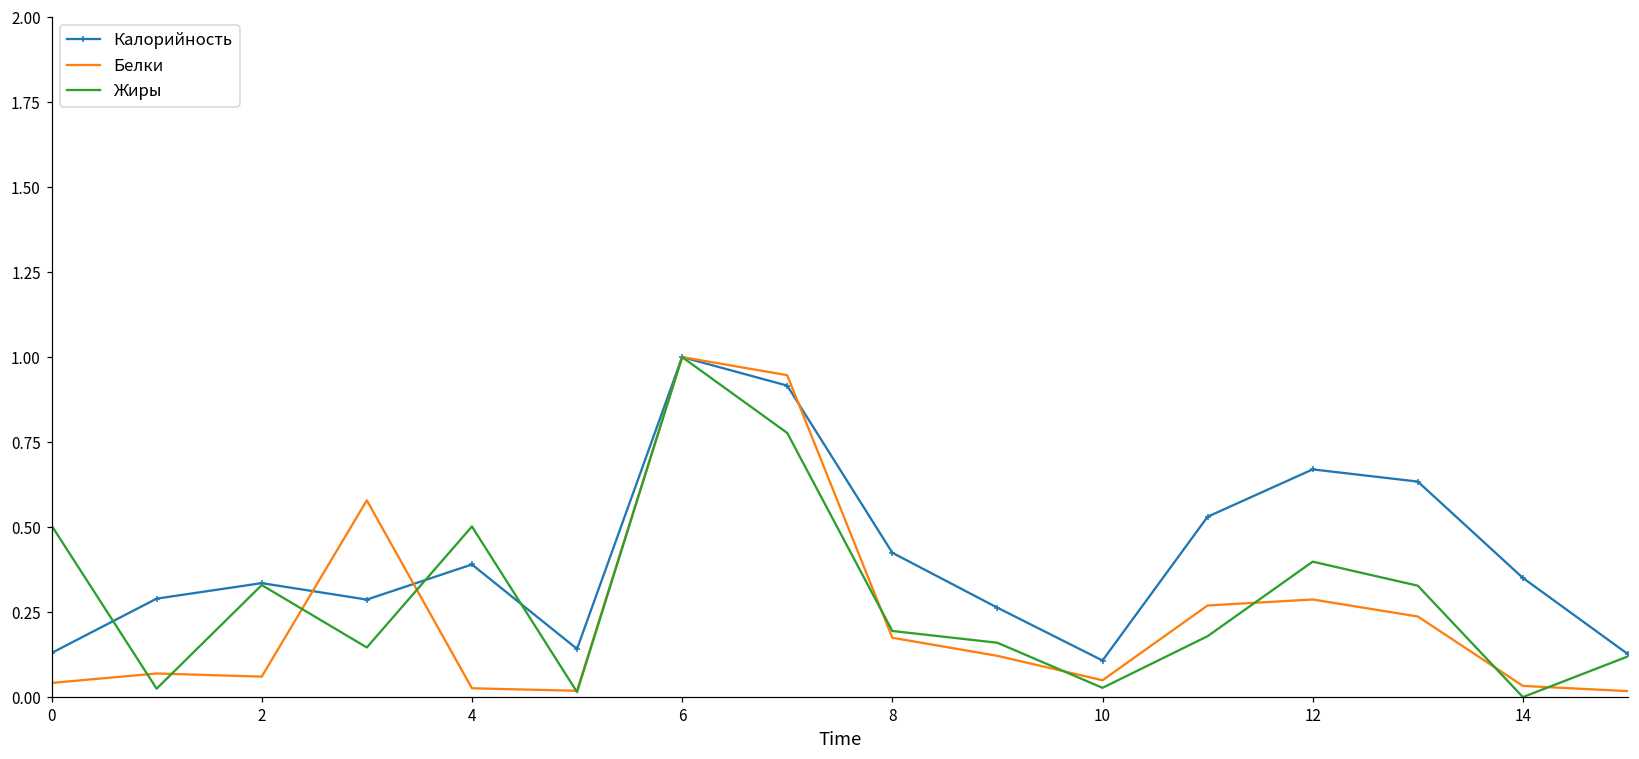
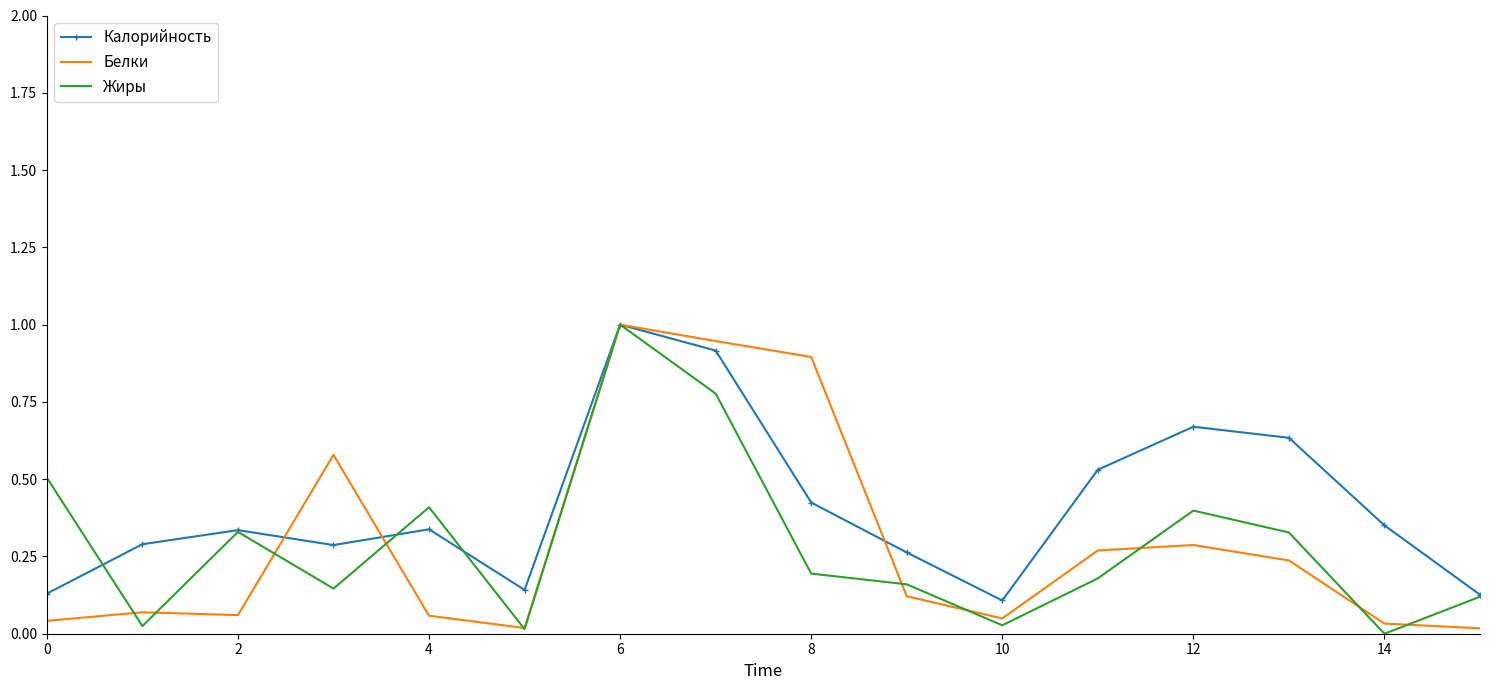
Калорийность, 4: 0.39 -> 0.34
Белки, 4: 0.03 -> 0.06
Жиры, 4: 0.50 -> 0.41
Белки, 8: 0.17 -> 0.90
